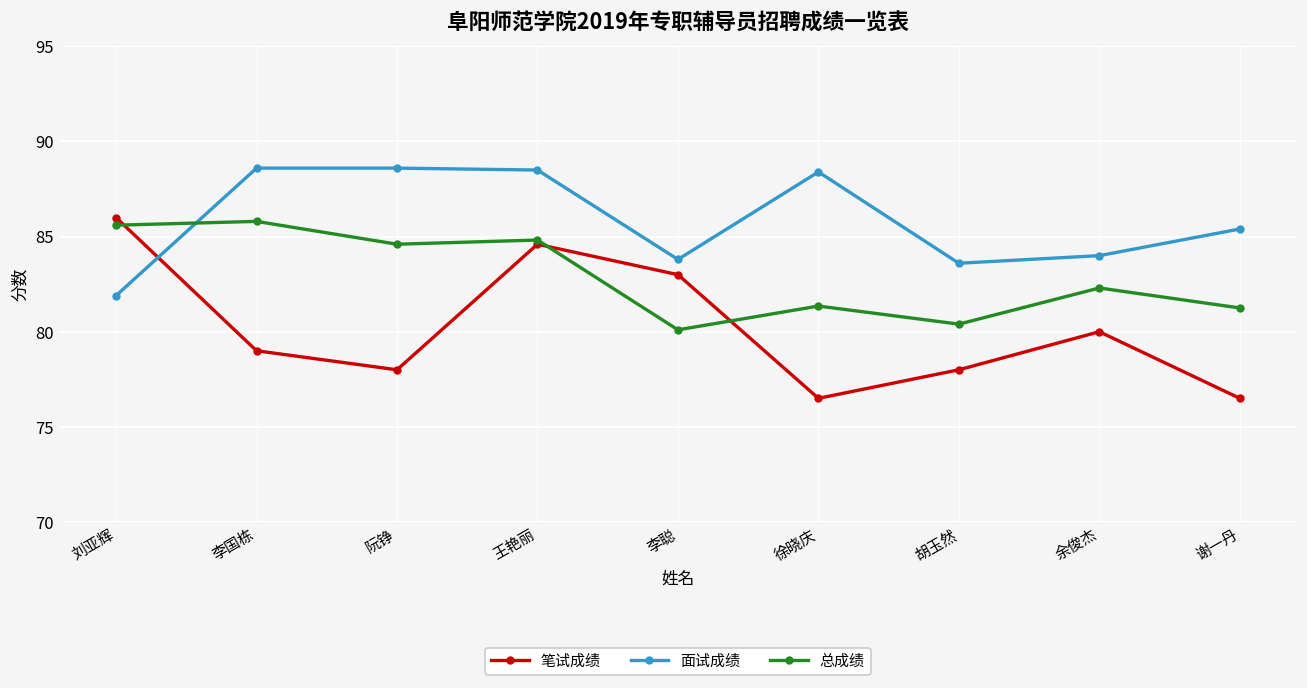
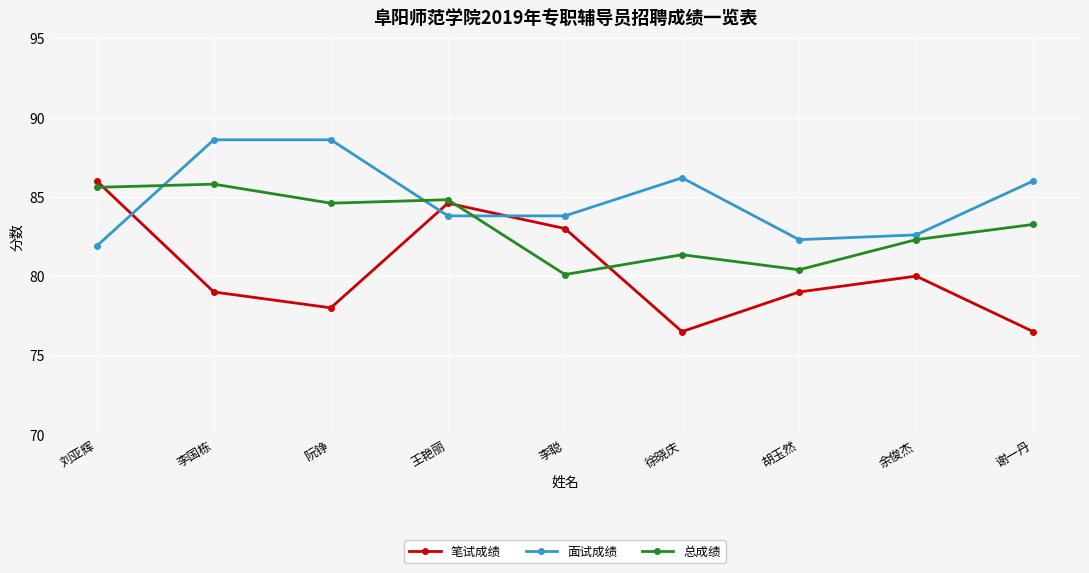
面试成绩, 王艳丽: 88.5 -> 83.8
面试成绩, 徐晓庆: 88.4 -> 86.2
笔试成绩, 胡玉然: 78 -> 79
面试成绩, 胡玉然: 83.6 -> 82.3
面试成绩, 余俊杰: 84.0 -> 82.6
面试成绩, 谢一丹: 85.4 -> 86.0
总成绩, 谢一丹: 81.3 -> 83.3
